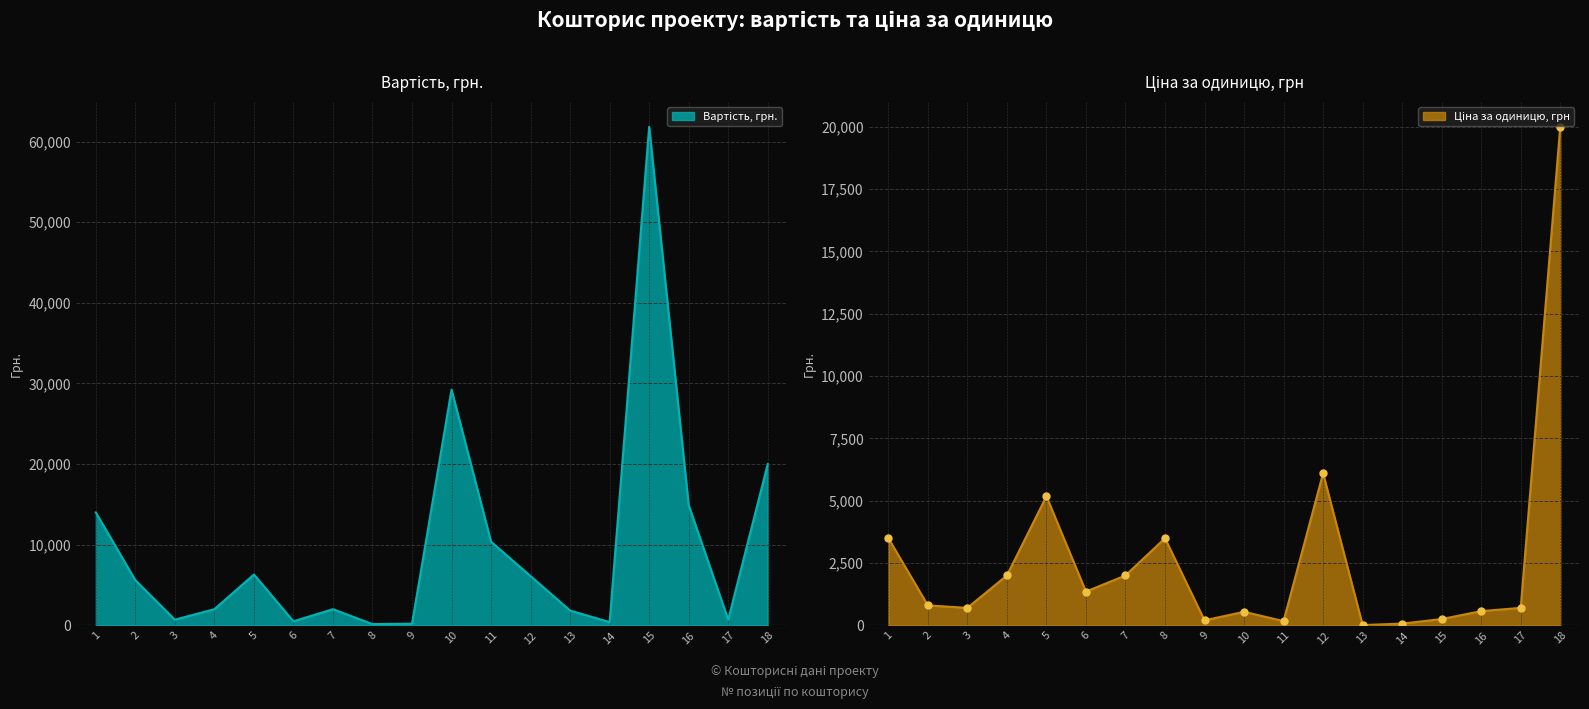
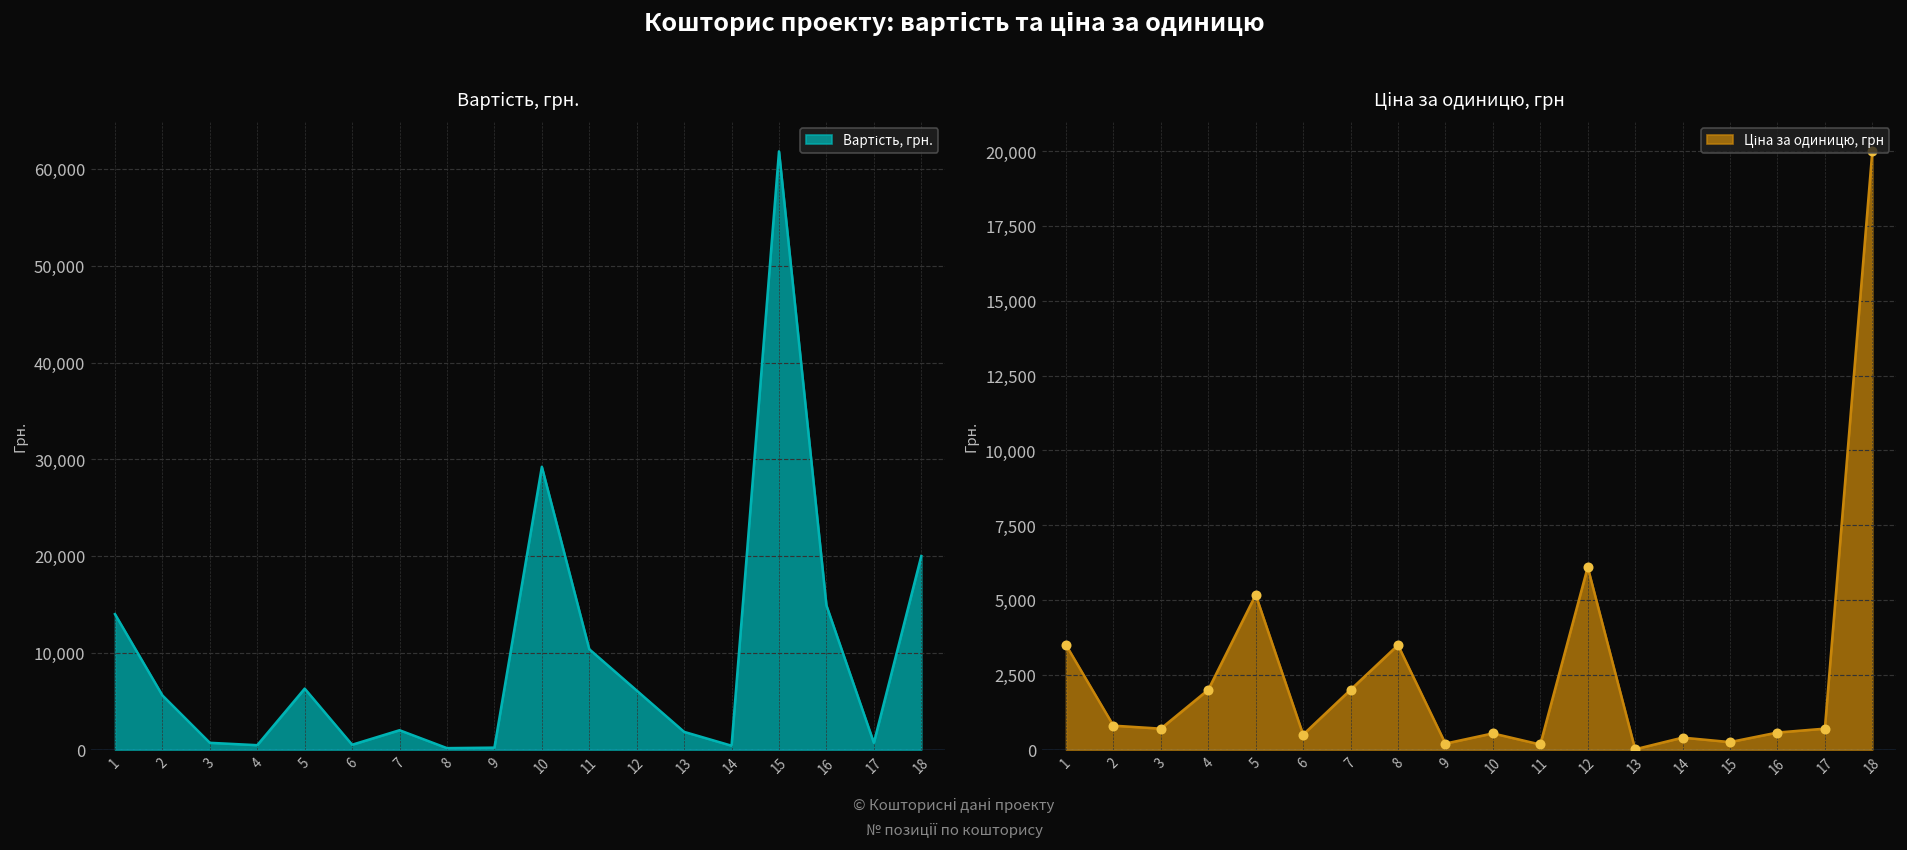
Вартість, грн., 4: 2,000 -> 0
Ціна за одиницю, грн, 6: 1,400 -> 500
Ціна за одиницю, грн, 14: 100 -> 400
